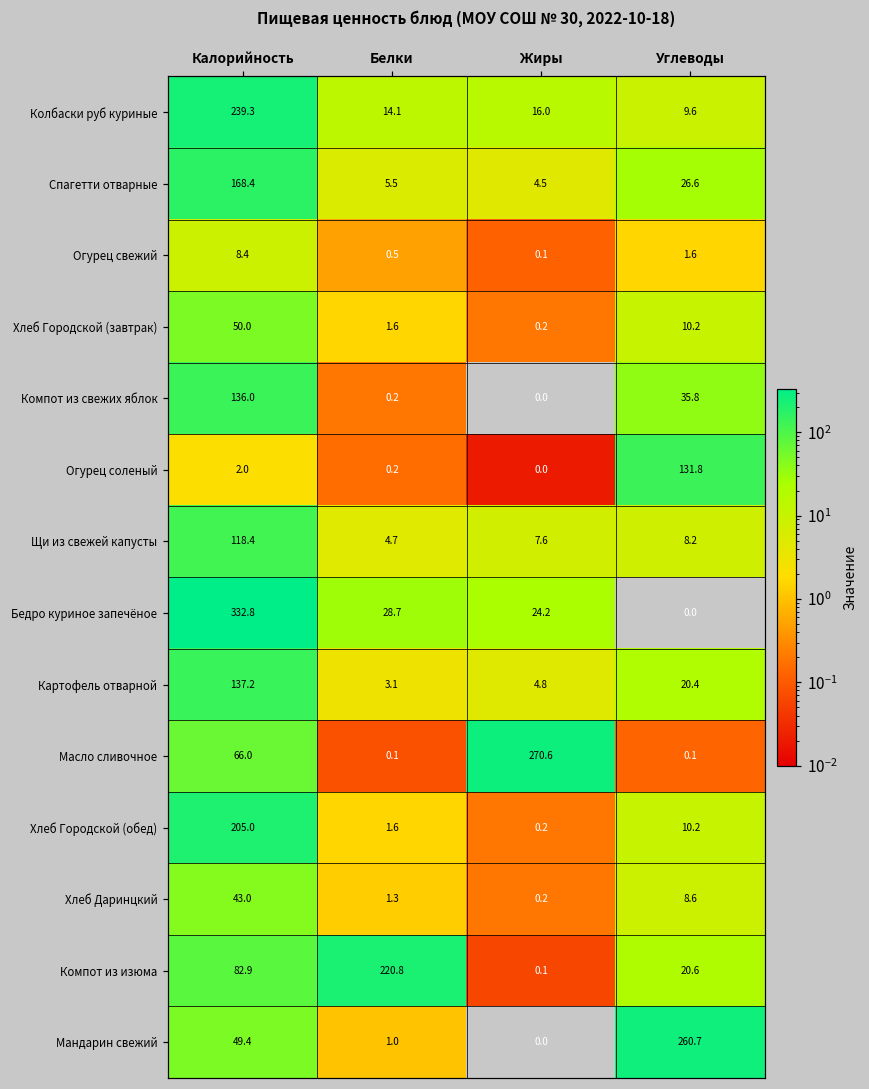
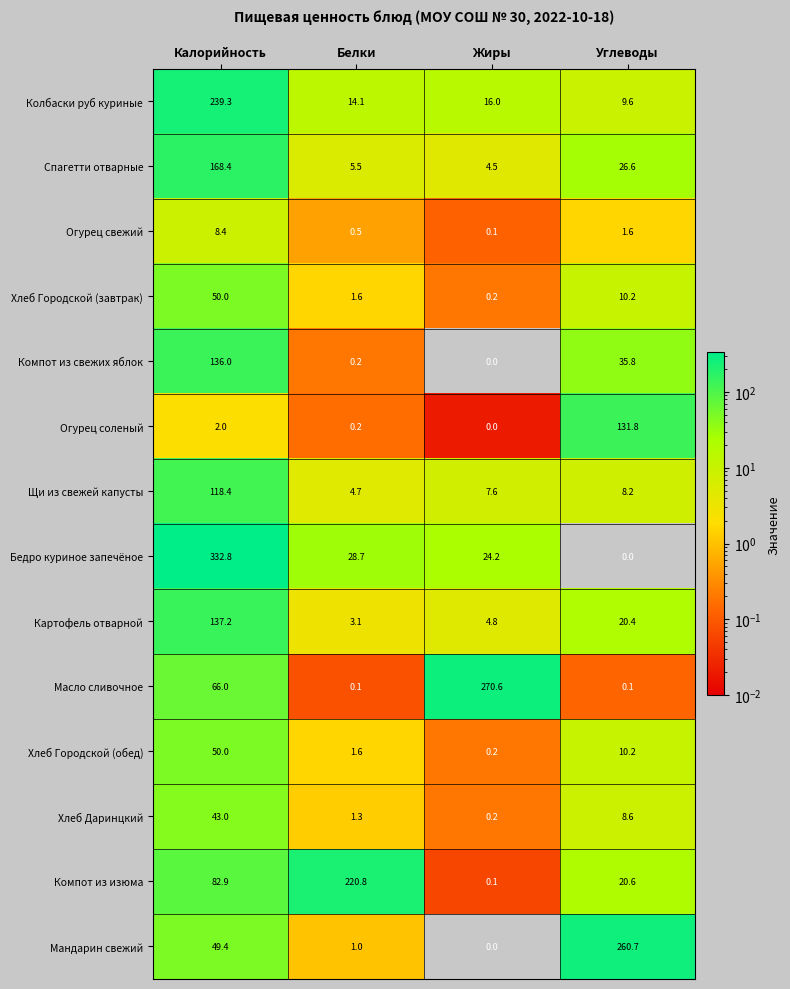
Хлеб Городской (обед), Калорийность: 205.0 -> 50.0
